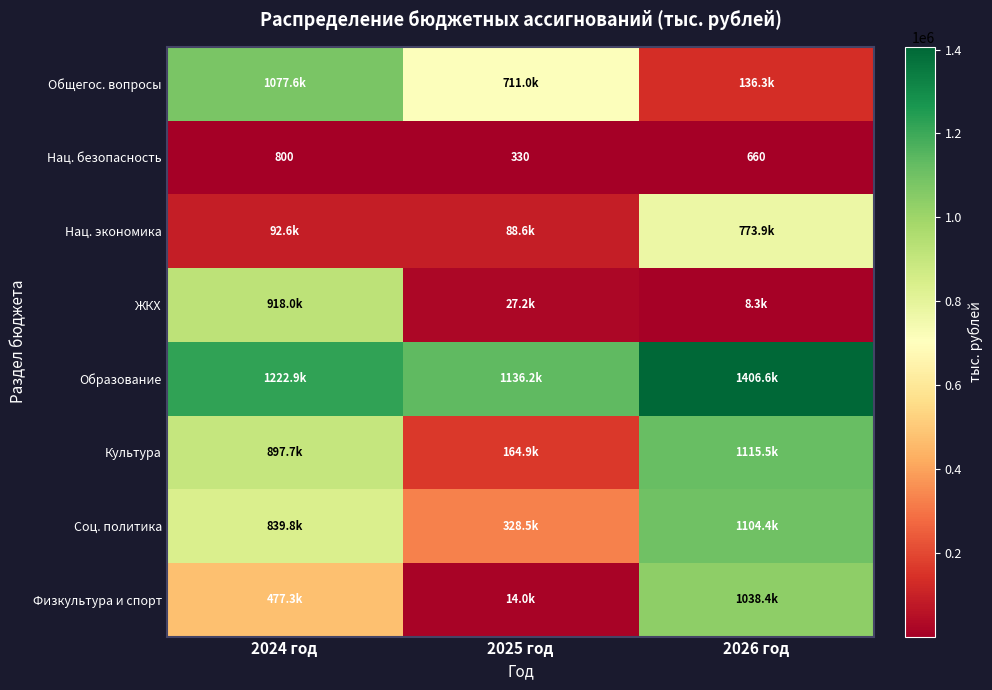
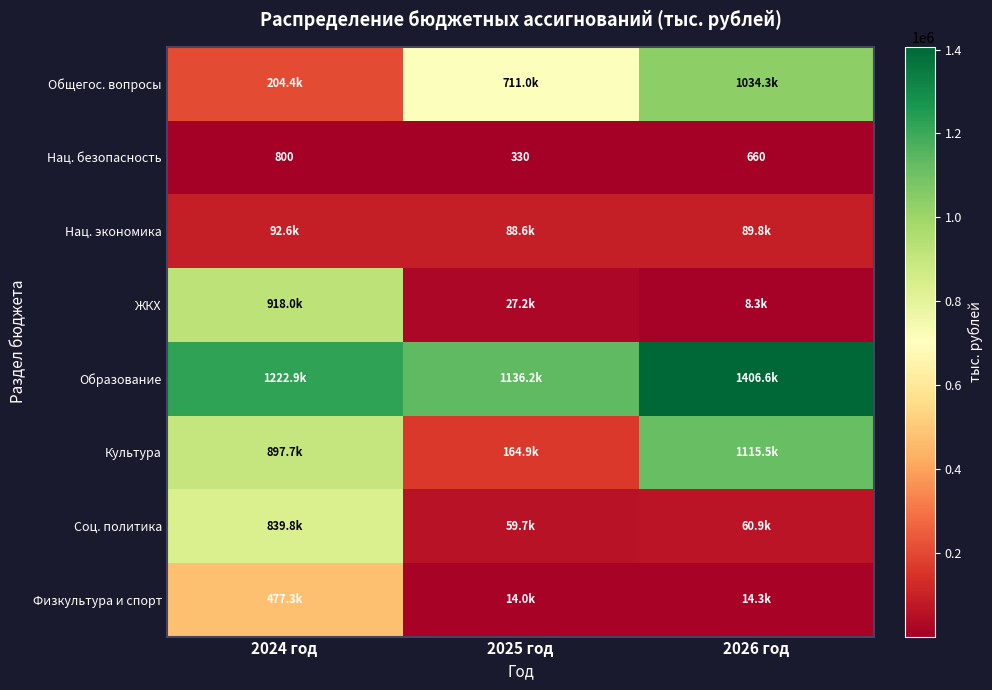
Общегос. вопросы, 2024 год: 1077.6k -> 204.4k
Общегос. вопросы, 2026 год: 136.3k -> 1034.3k
Нац. экономика, 2026 год: 773.9k -> 89.8k
Соц. политика, 2025 год: 328.5k -> 59.7k
Соц. политика, 2026 год: 1104.4k -> 60.9k
Физкультура и спорт, 2026 год: 1038.4k -> 14.3k
